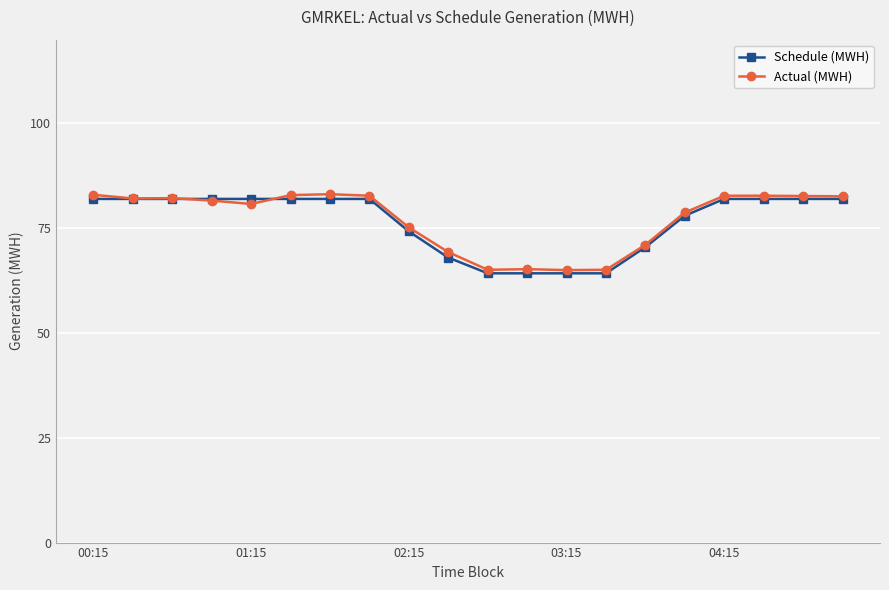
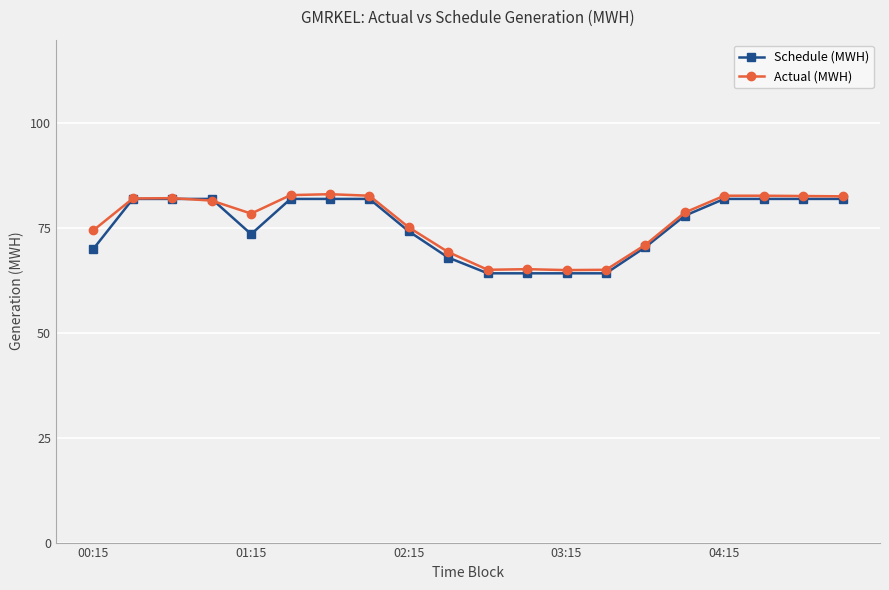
Schedule (MWH), 00:15: 82 -> 70
Actual (MWH), 00:15: 83 -> 75
Schedule (MWH), 01:15: 82 -> 74
Actual (MWH), 01:15: 81 -> 79
